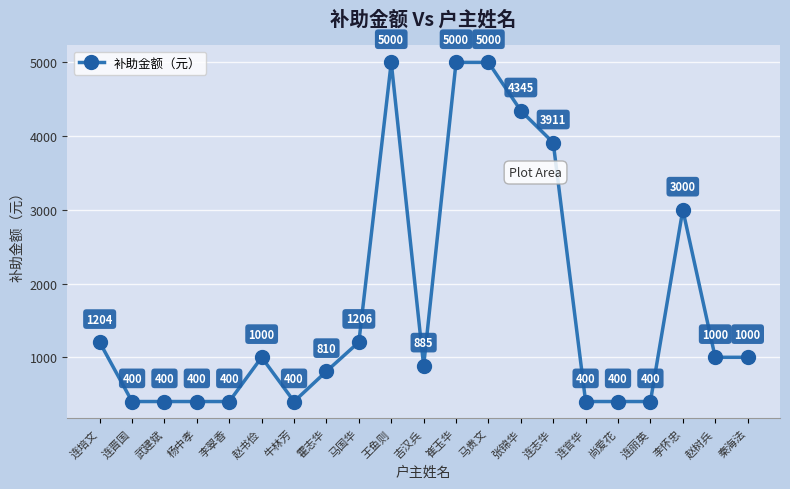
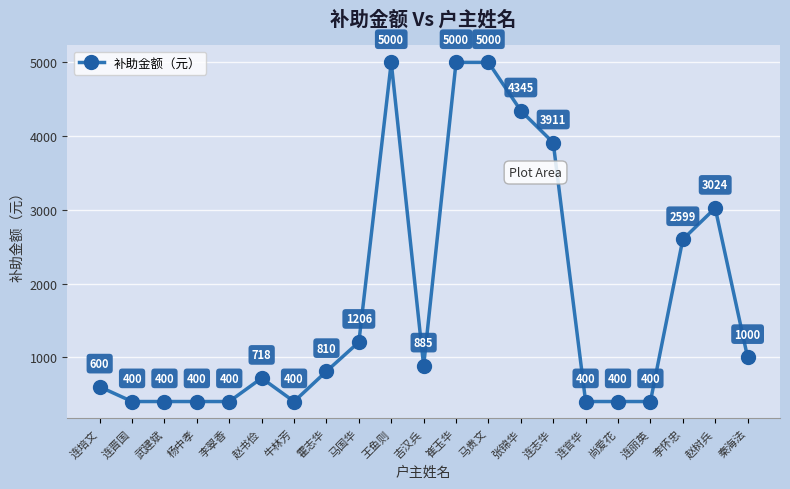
连培文: 1204 -> 600
赵书俭: 1000 -> 718
李怀忠: 3000 -> 2599
赵树兵: 1000 -> 3024
